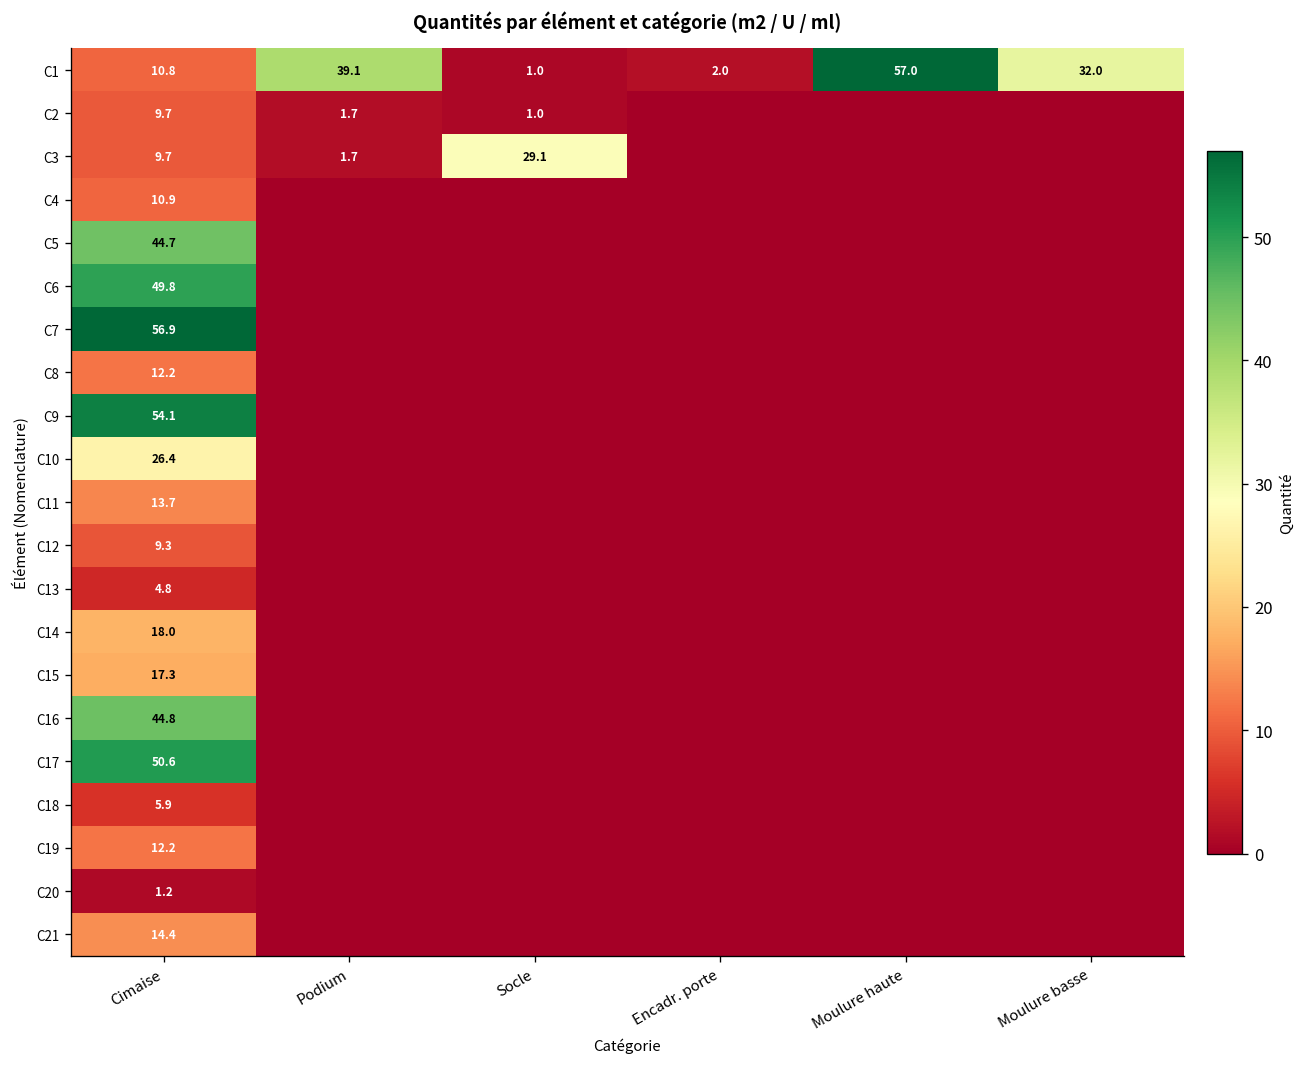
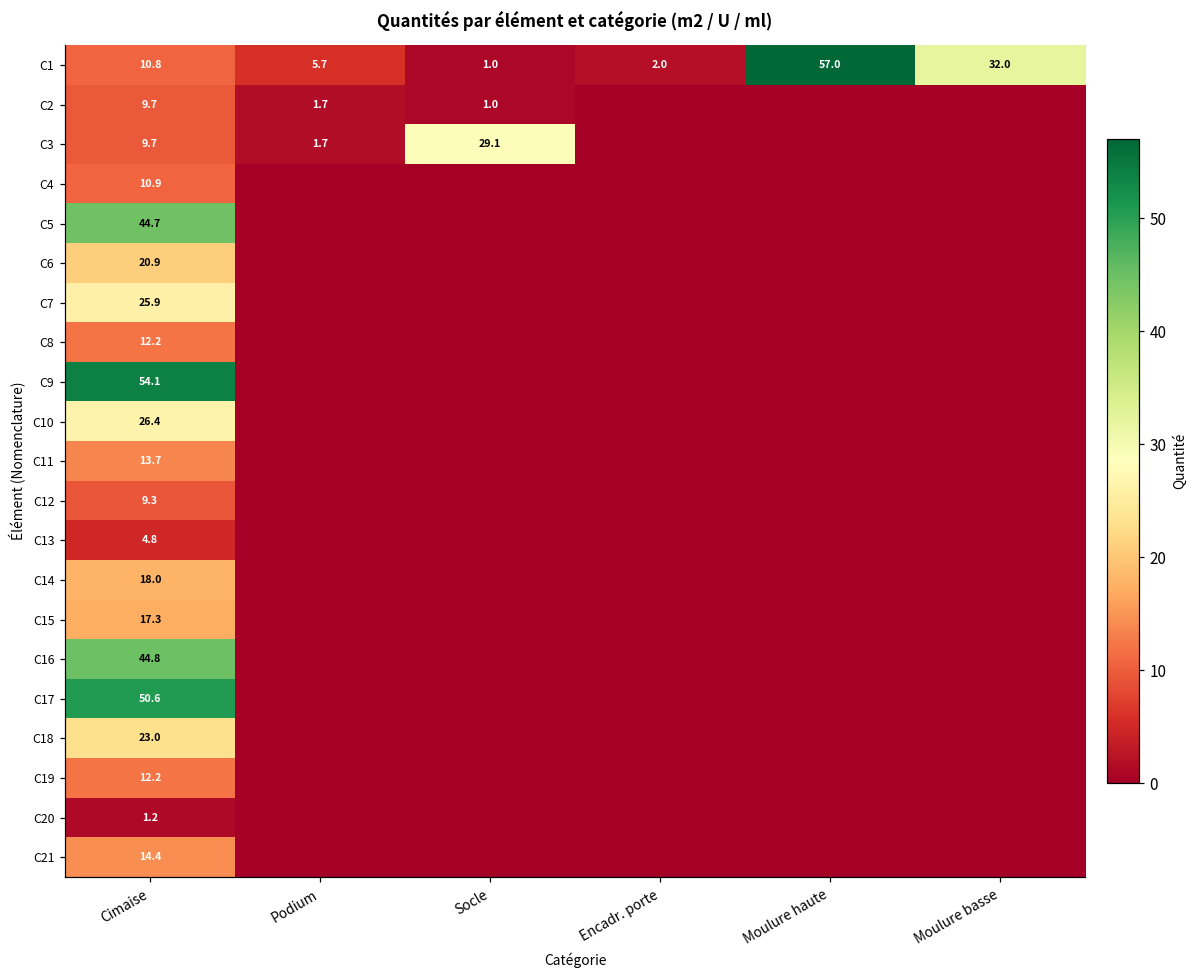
C1, Podium: 39.1 -> 5.7
C6, Cimaise: 49.8 -> 20.9
C7, Cimaise: 56.9 -> 25.9
C18, Cimaise: 5.9 -> 23.0
